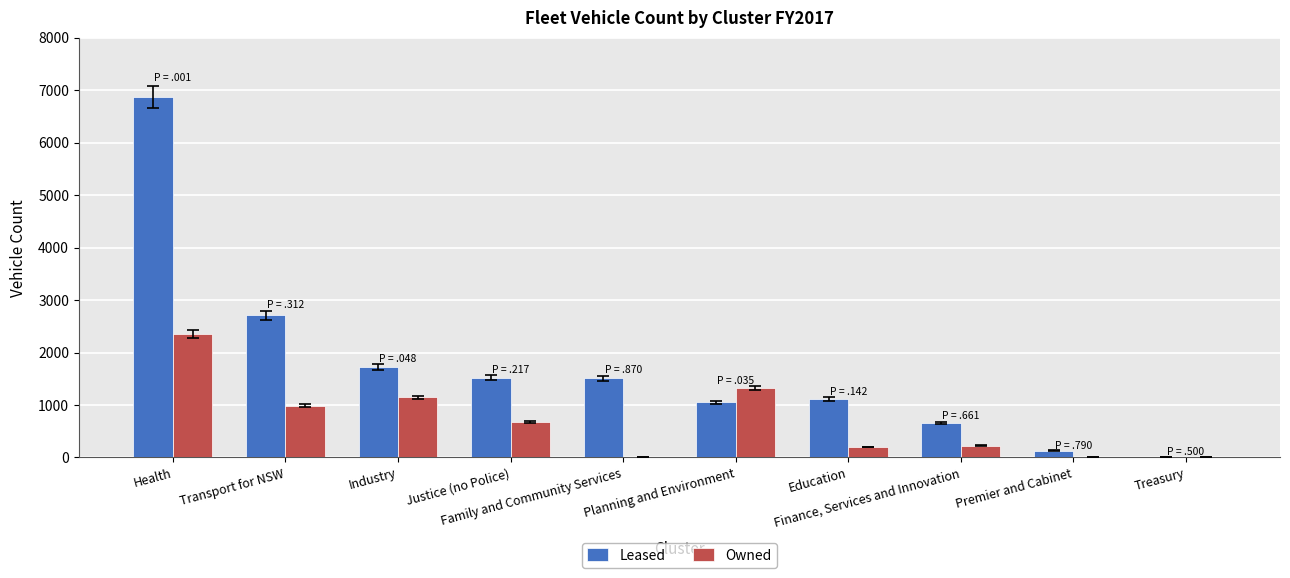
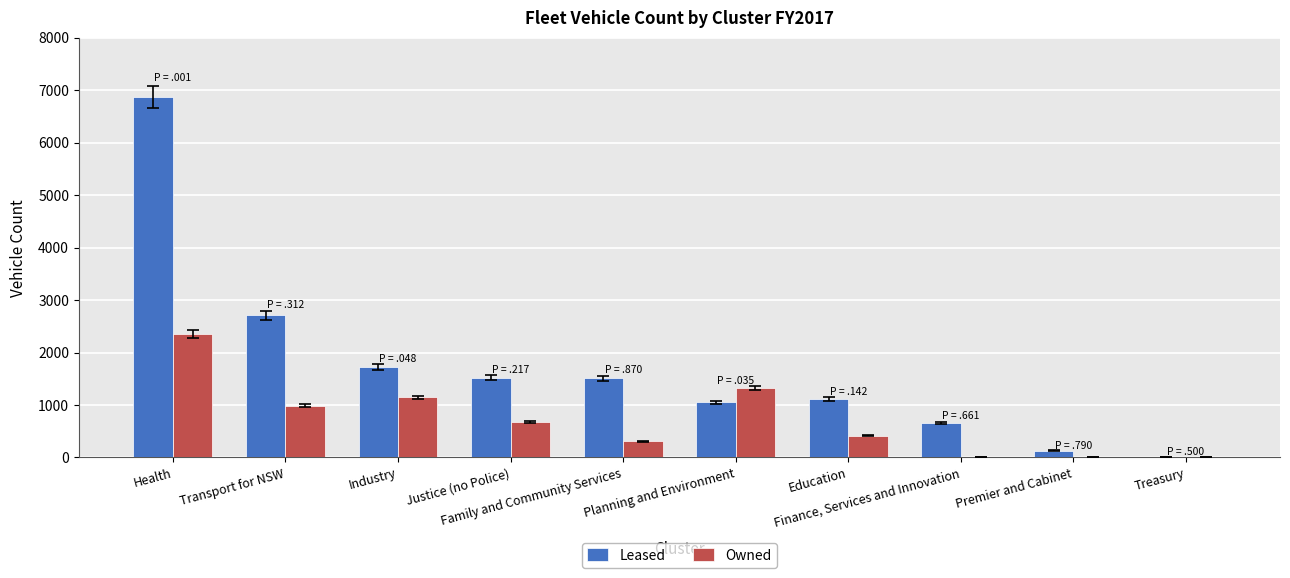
Owned, Family and Community Services: 0 -> 300
Owned, Education: 200 -> 400
Owned, Finance, Services and Innovation: 200 -> 0
